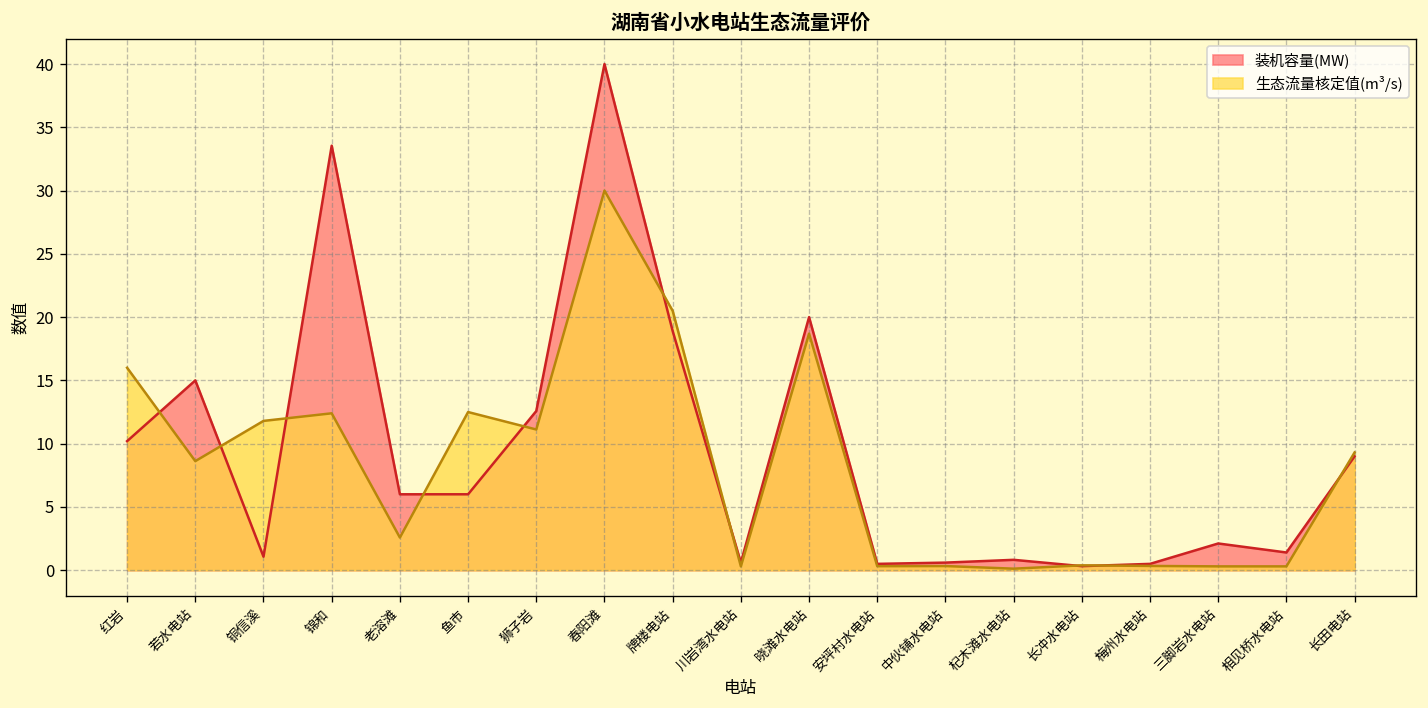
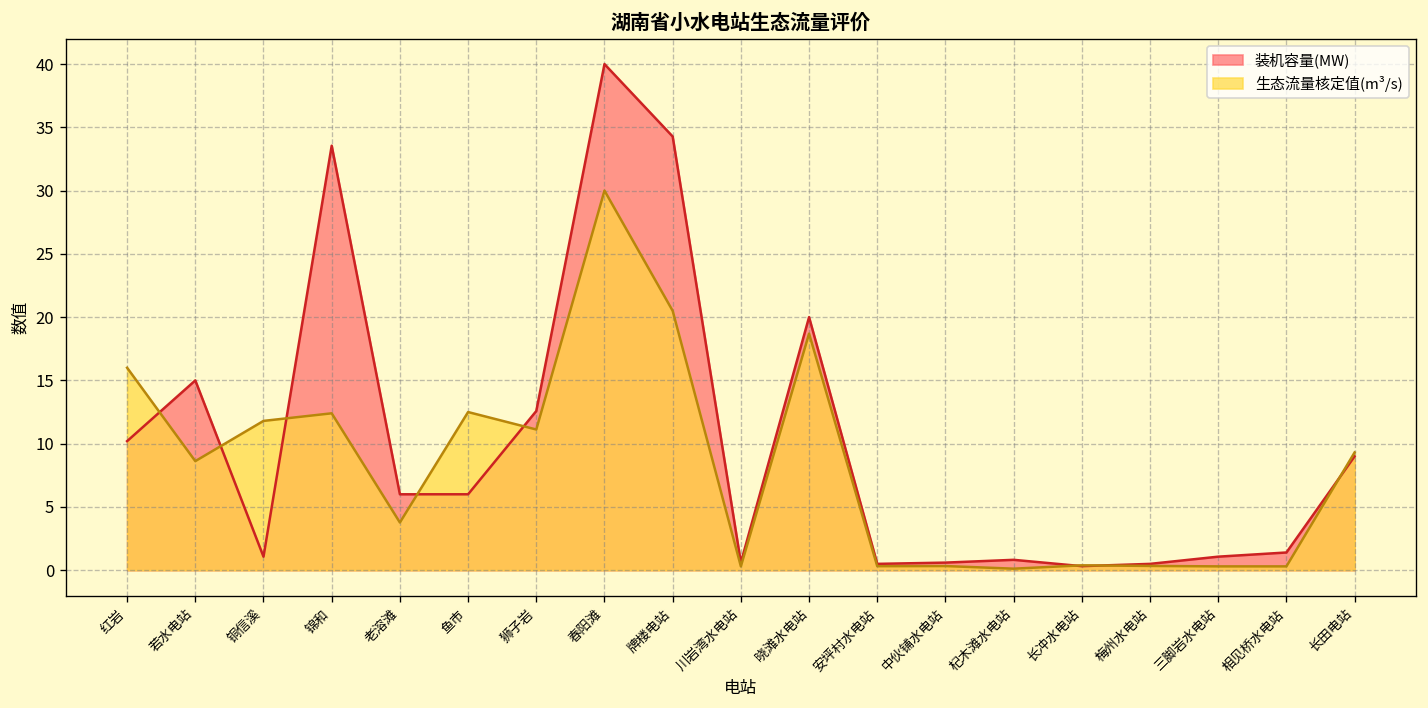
生态流量核定值(m³/s), 老溶滩: 2.6 -> 3.8
装机容量(MW), 牌楼电站: 18.9 -> 34.3
装机容量(MW), 三脚岩水电站: 2.1 -> 1.1
